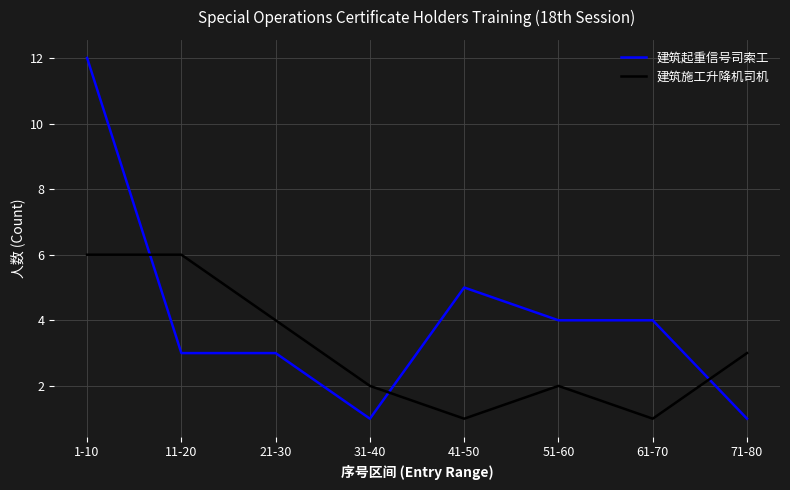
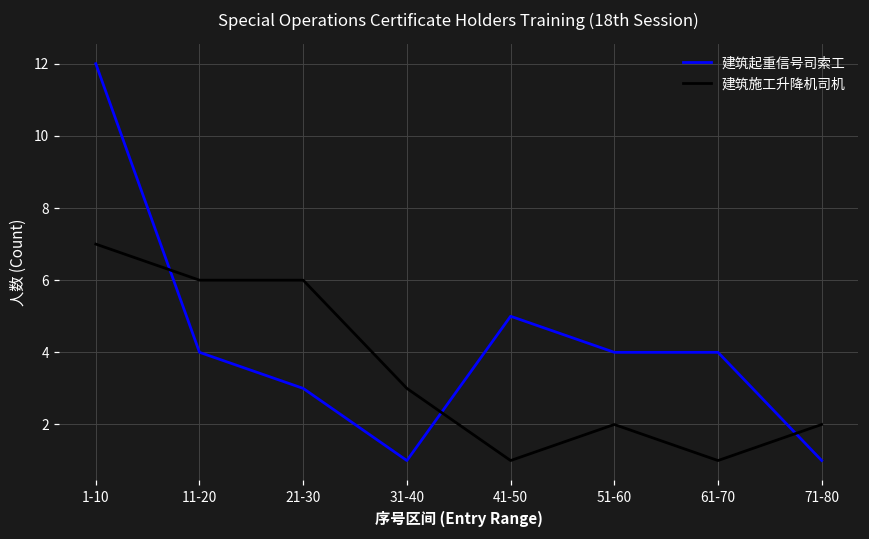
建筑施工升降机司机, 1-10: 6 -> 7
建筑起重信号司索工, 11-20: 3 -> 4
建筑施工升降机司机, 21-30: 4 -> 6
建筑施工升降机司机, 31-40: 2 -> 3
建筑施工升降机司机, 71-80: 3 -> 2
